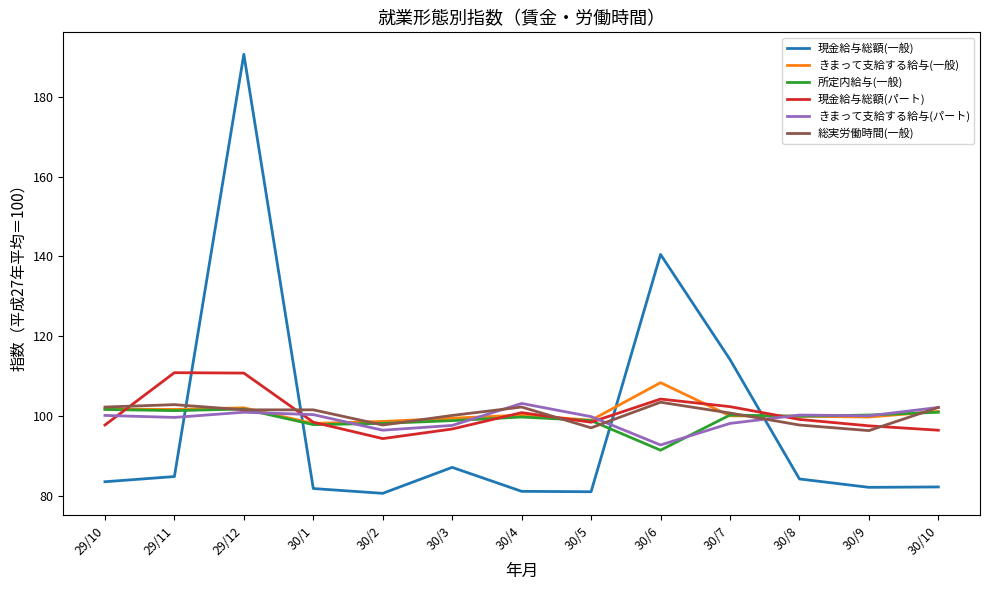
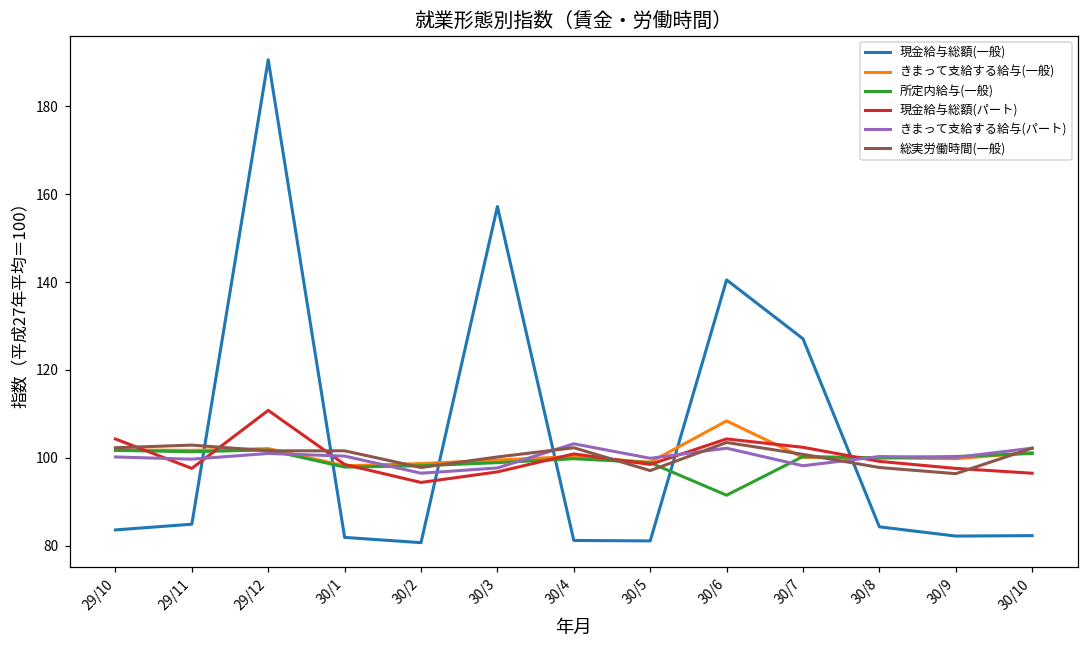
現金給与総額(パート), 29/10: 98 -> 104
現金給与総額(パート), 29/11: 111 -> 98
現金給与総額(一般), 30/3: 87 -> 157
きまって支給する給与(パート), 30/6: 93 -> 102
現金給与総額(一般), 30/7: 114 -> 127
